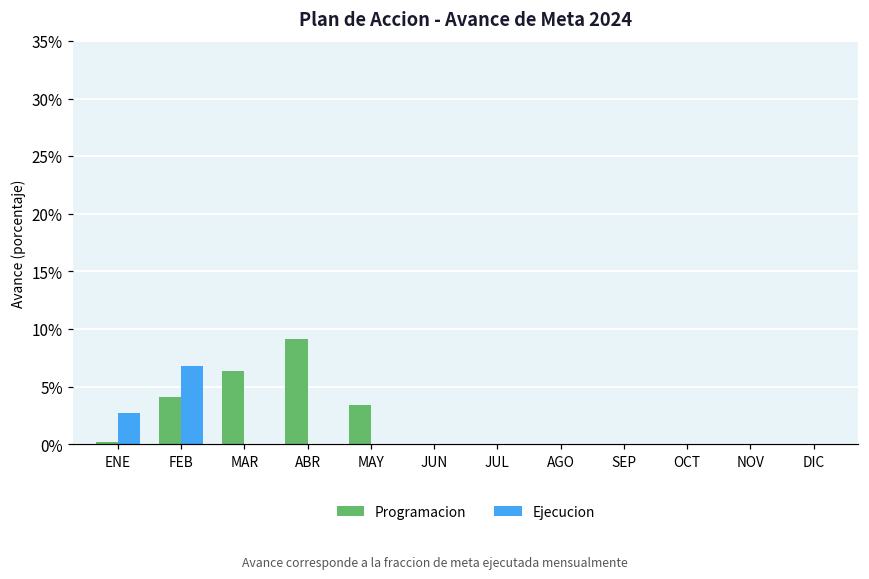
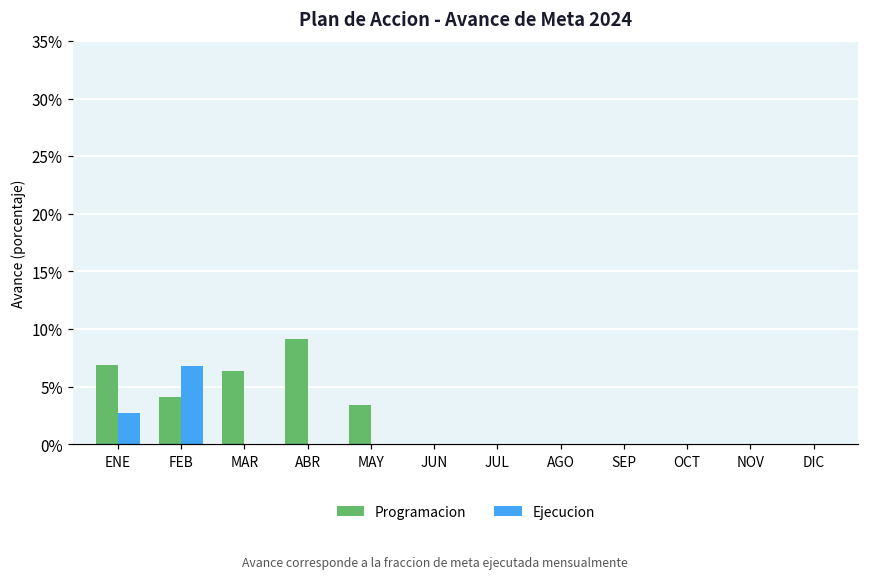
Programacion, ENE: 0.2% -> 6.9%
